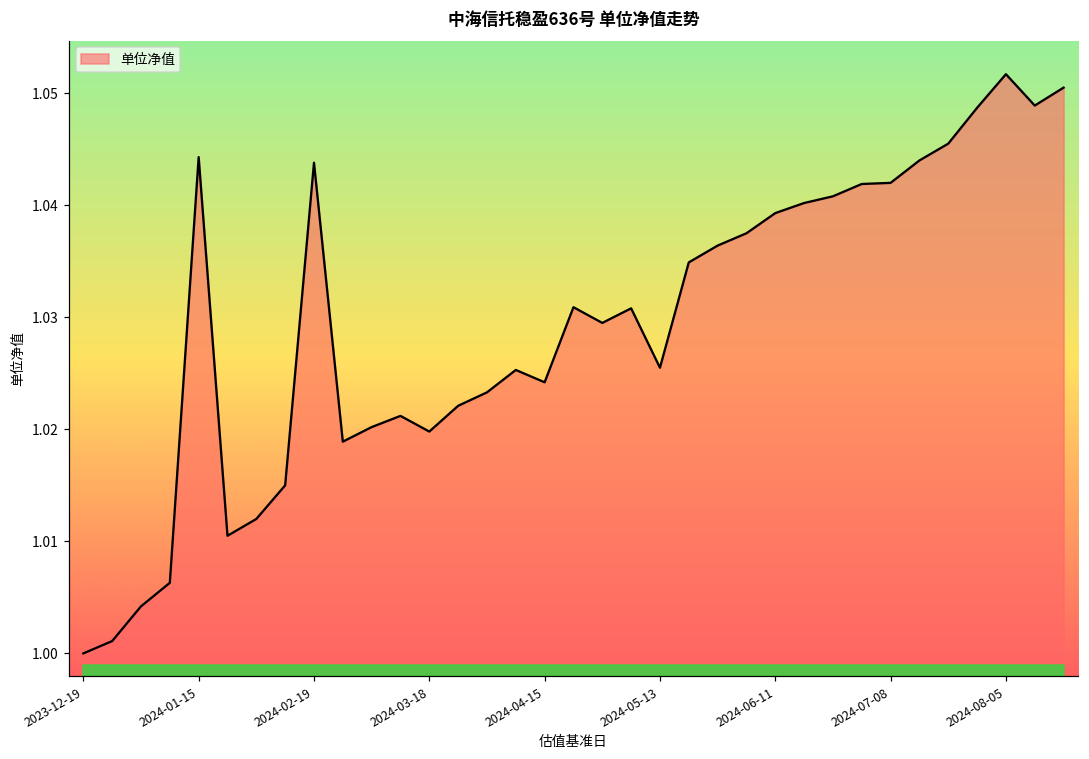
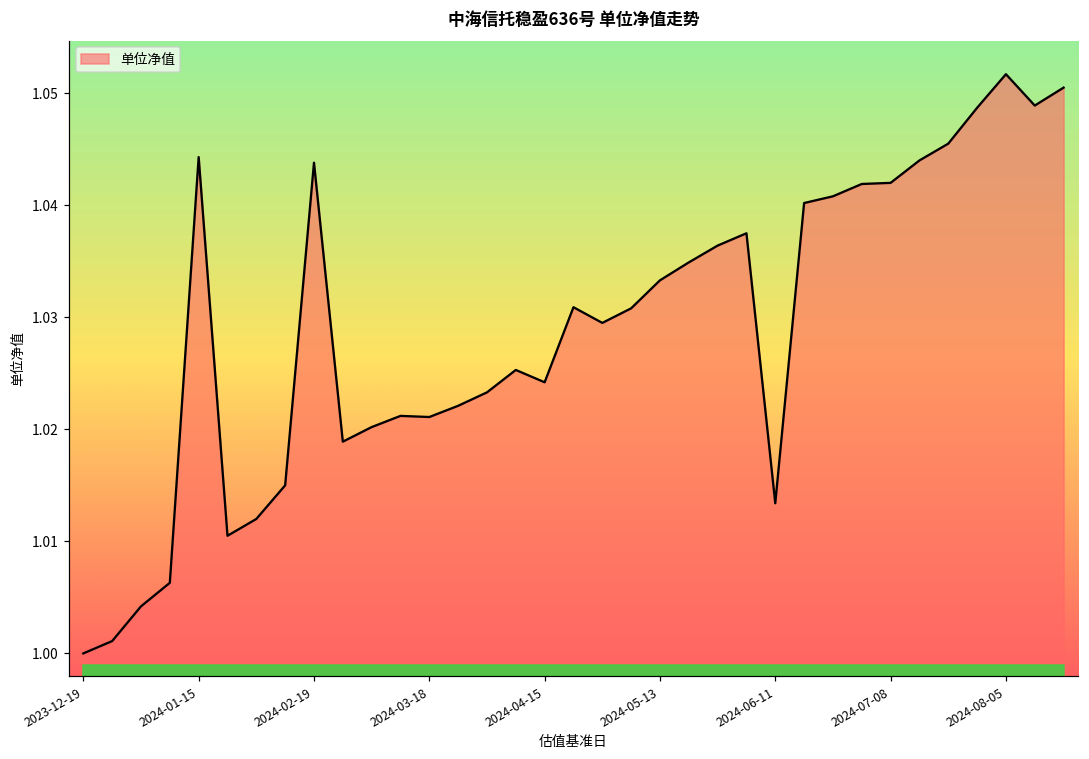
单位净值, 2024-03-18: 1.0198 -> 1.0211
单位净值, 2024-05-13: 1.0255 -> 1.0333
单位净值, 2024-06-11: 1.0393 -> 1.0134
